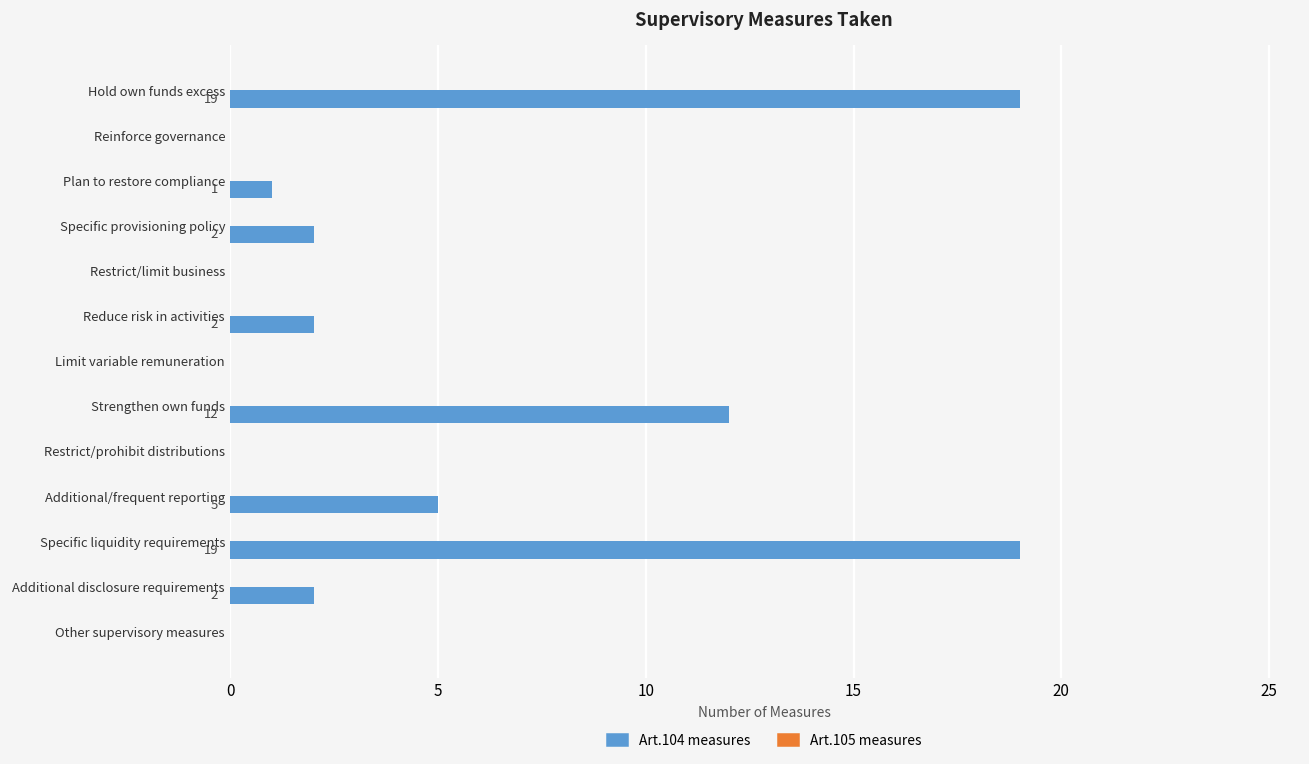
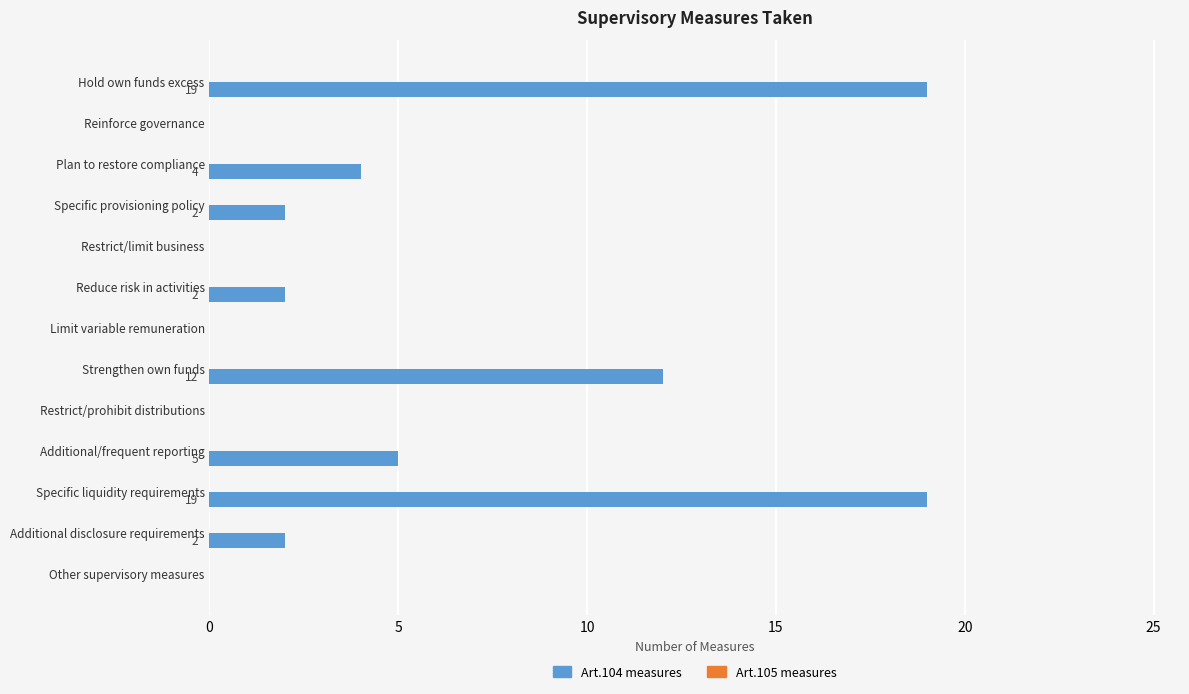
Art.104 measures, Plan to restore compliance: 1 -> 4
